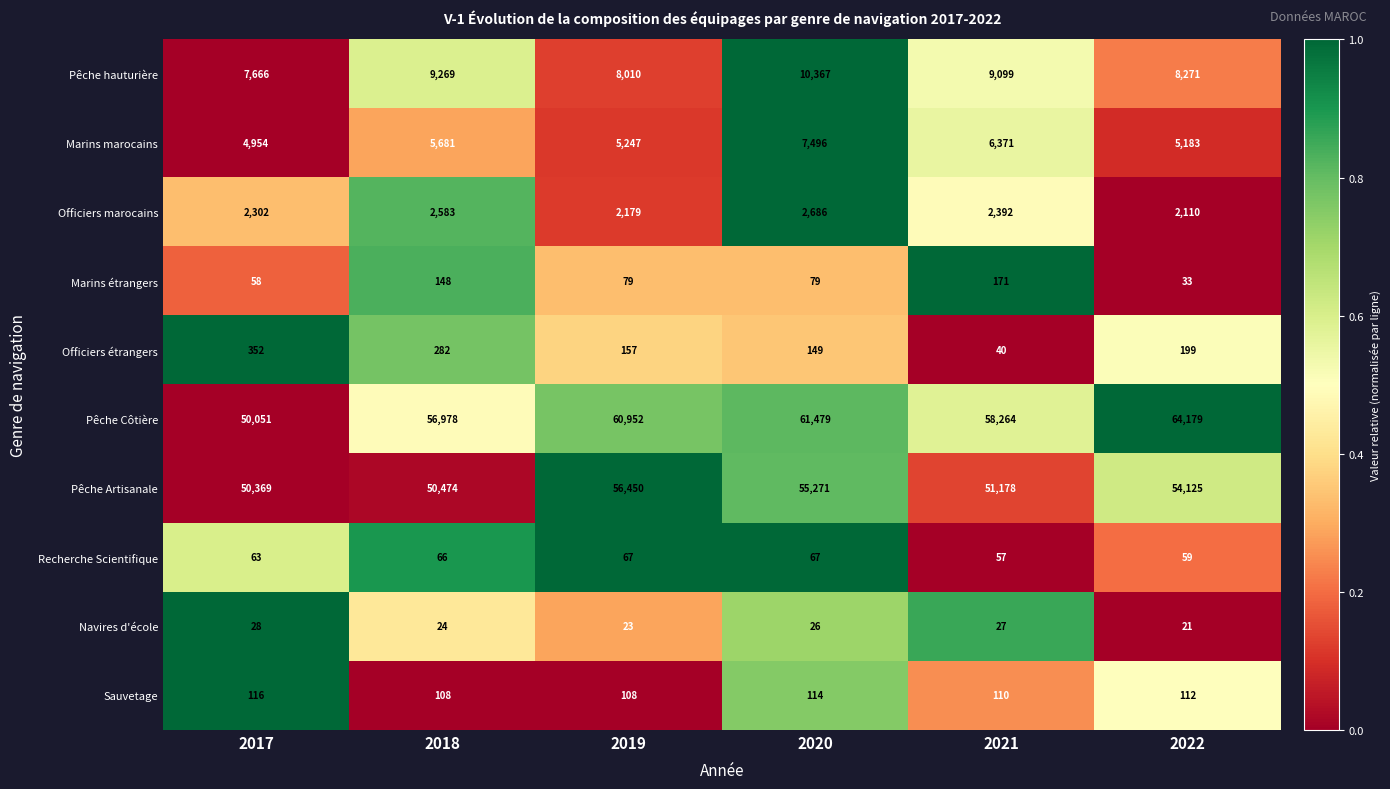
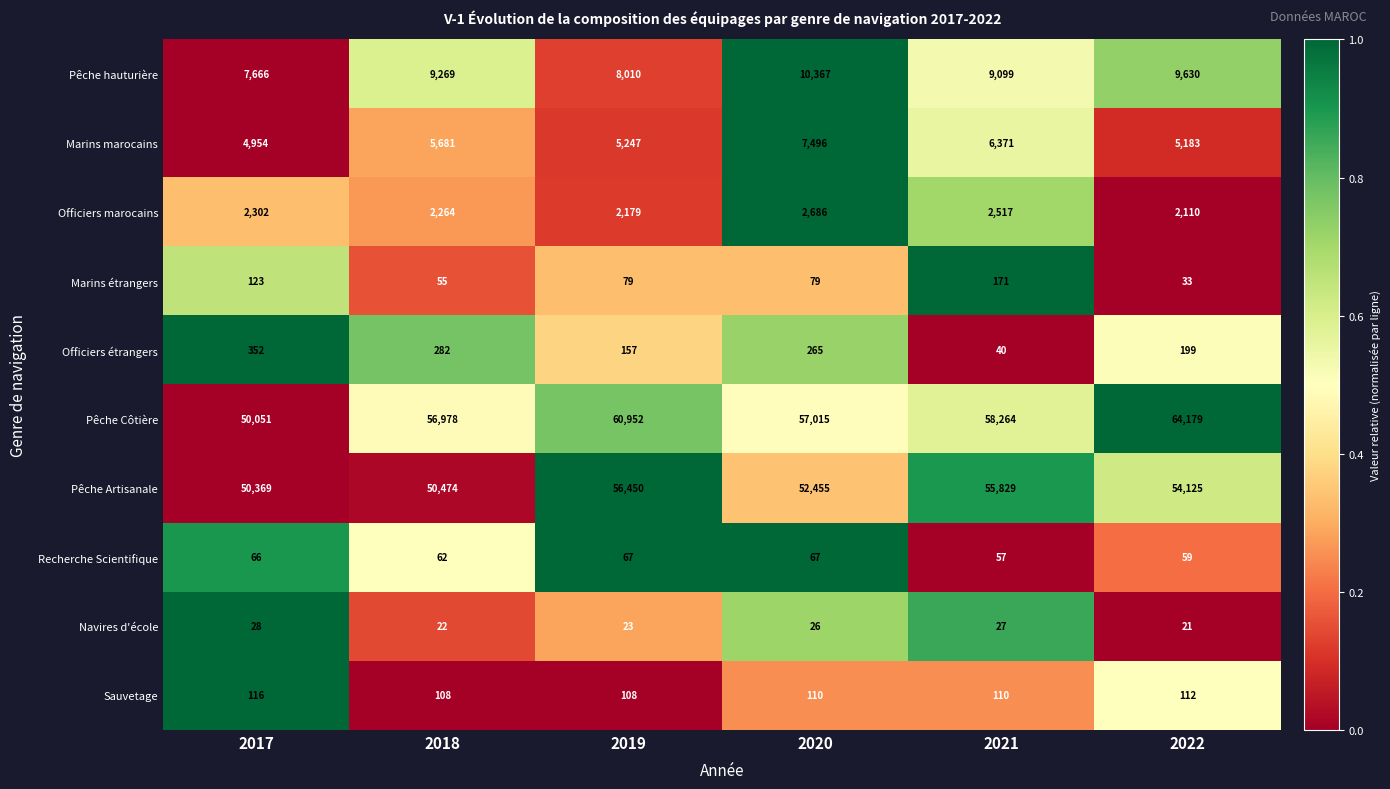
Pêche hauturière, 2022: 8,271 -> 9,630
Officiers marocains, 2018: 2,583 -> 2,264
Officiers marocains, 2021: 2,392 -> 2,517
Marins étrangers, 2017: 58 -> 123
Marins étrangers, 2018: 148 -> 55
Officiers étrangers, 2020: 149 -> 265
Pêche Côtière, 2020: 61,479 -> 57,015
Pêche Artisanale, 2020: 55,271 -> 52,455
Pêche Artisanale, 2021: 51,178 -> 55,829
Recherche Scientifique, 2017: 63 -> 66
Recherche Scientifique, 2018: 66 -> 62
Navires d'école, 2018: 24 -> 22
Sauvetage, 2020: 114 -> 110
